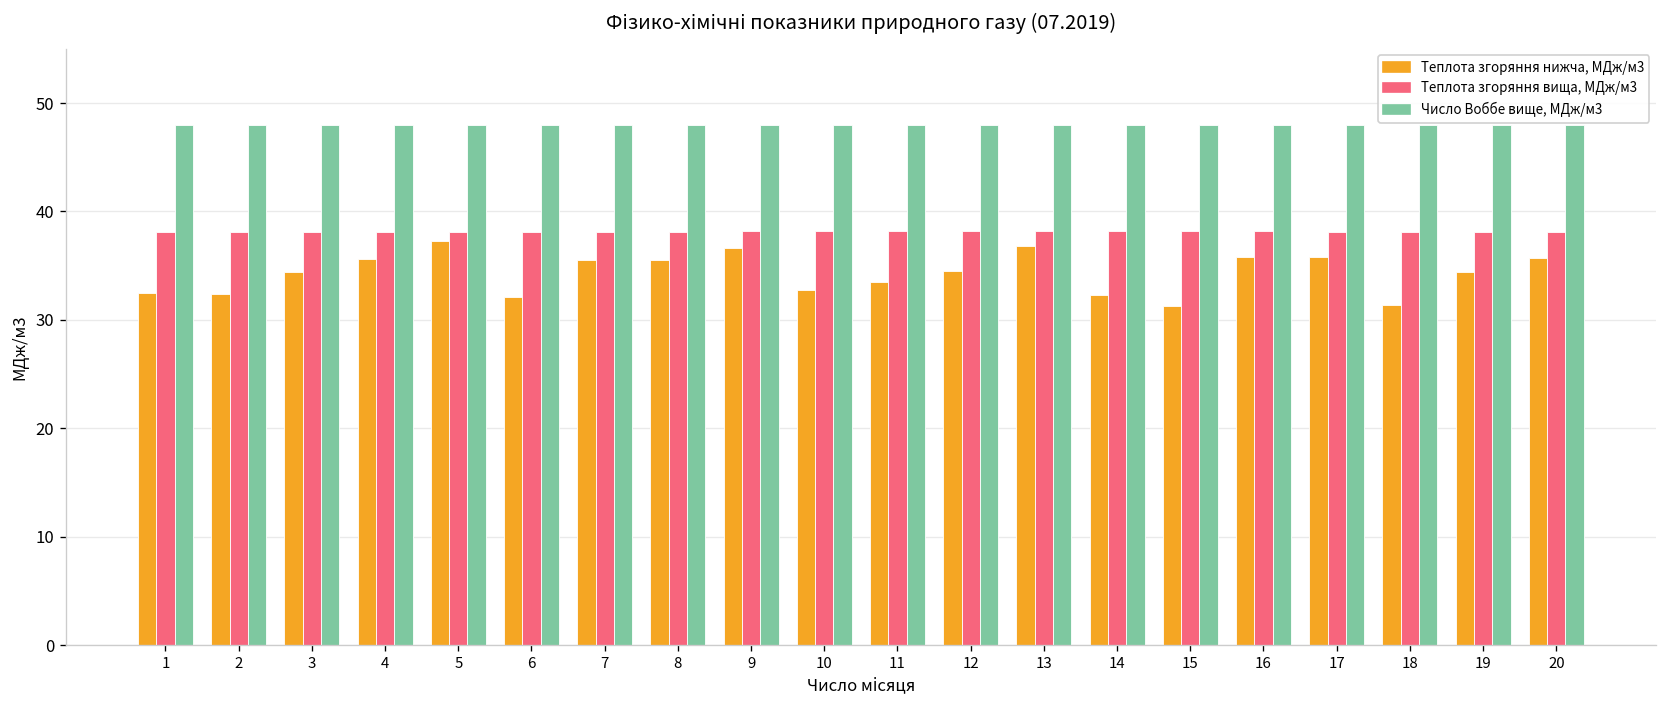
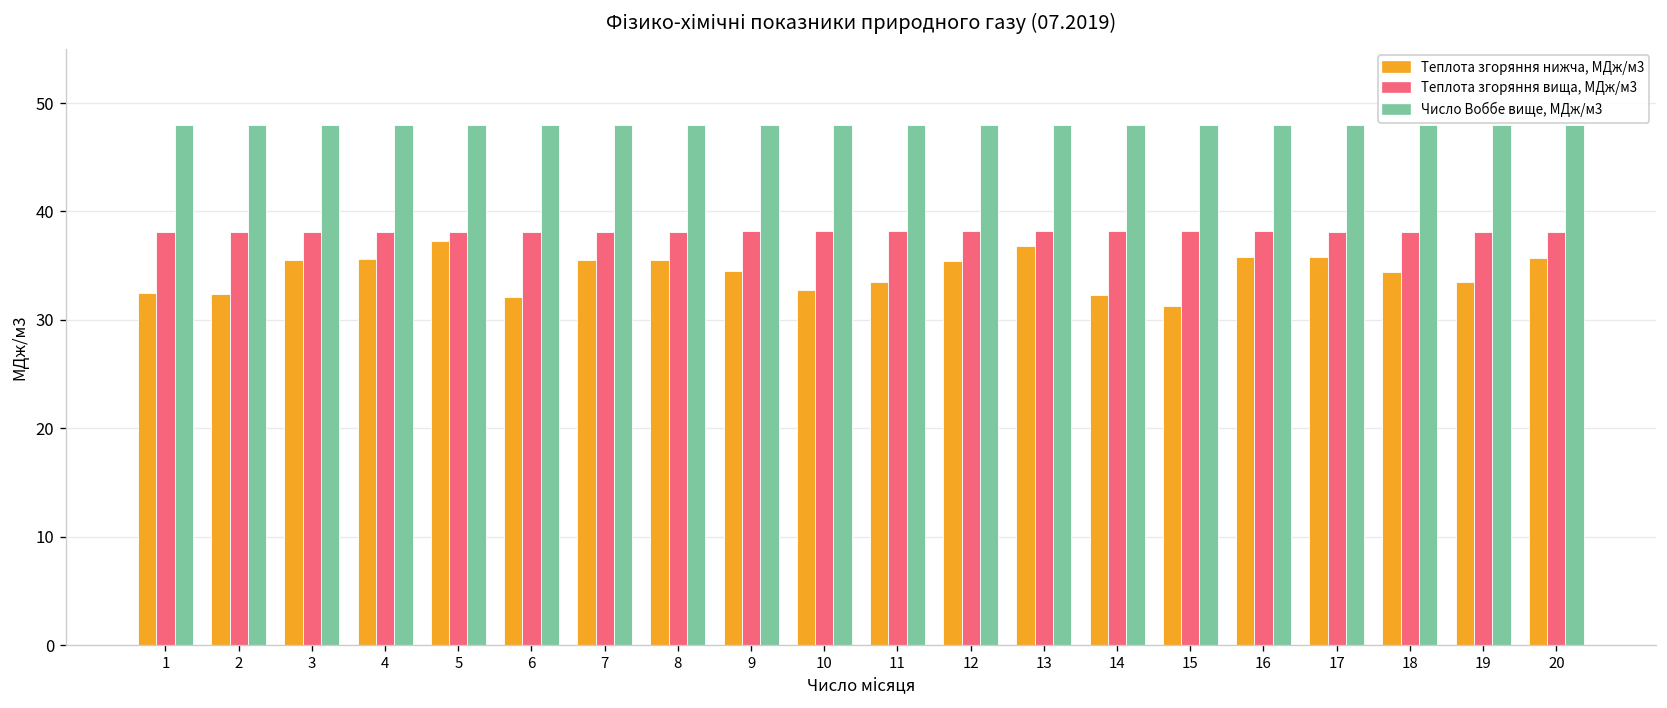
Теплота згоряння нижча, МДж/м3, 3: 34 -> 36
Теплота згоряння нижча, МДж/м3, 9: 37 -> 34
Теплота згоряння нижча, МДж/м3, 12: 34 -> 35
Теплота згоряння нижча, МДж/м3, 18: 31 -> 34
Теплота згоряння нижча, МДж/м3, 19: 34.4 -> 33.5
